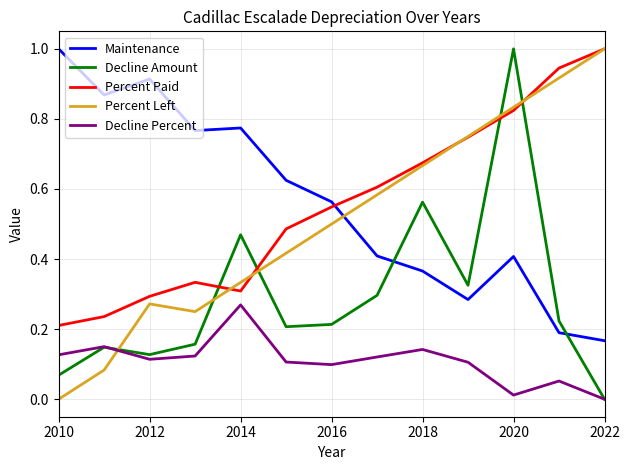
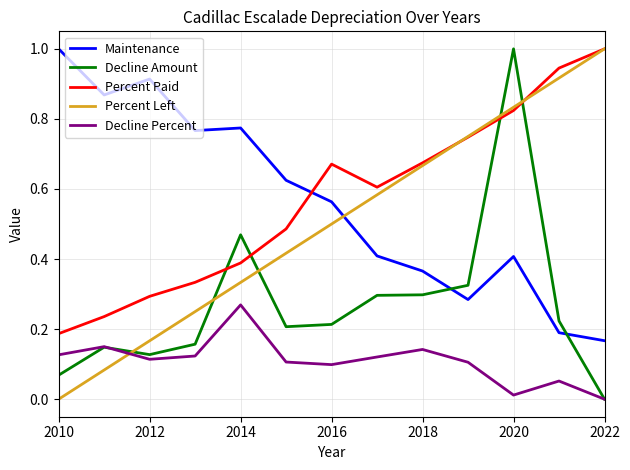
Percent Paid, 2010: 0.21 -> 0.19
Percent Left, 2012: 0.27 -> 0.17
Percent Paid, 2014: 0.31 -> 0.39
Percent Paid, 2016: 0.55 -> 0.67
Decline Amount, 2018: 0.56 -> 0.30
